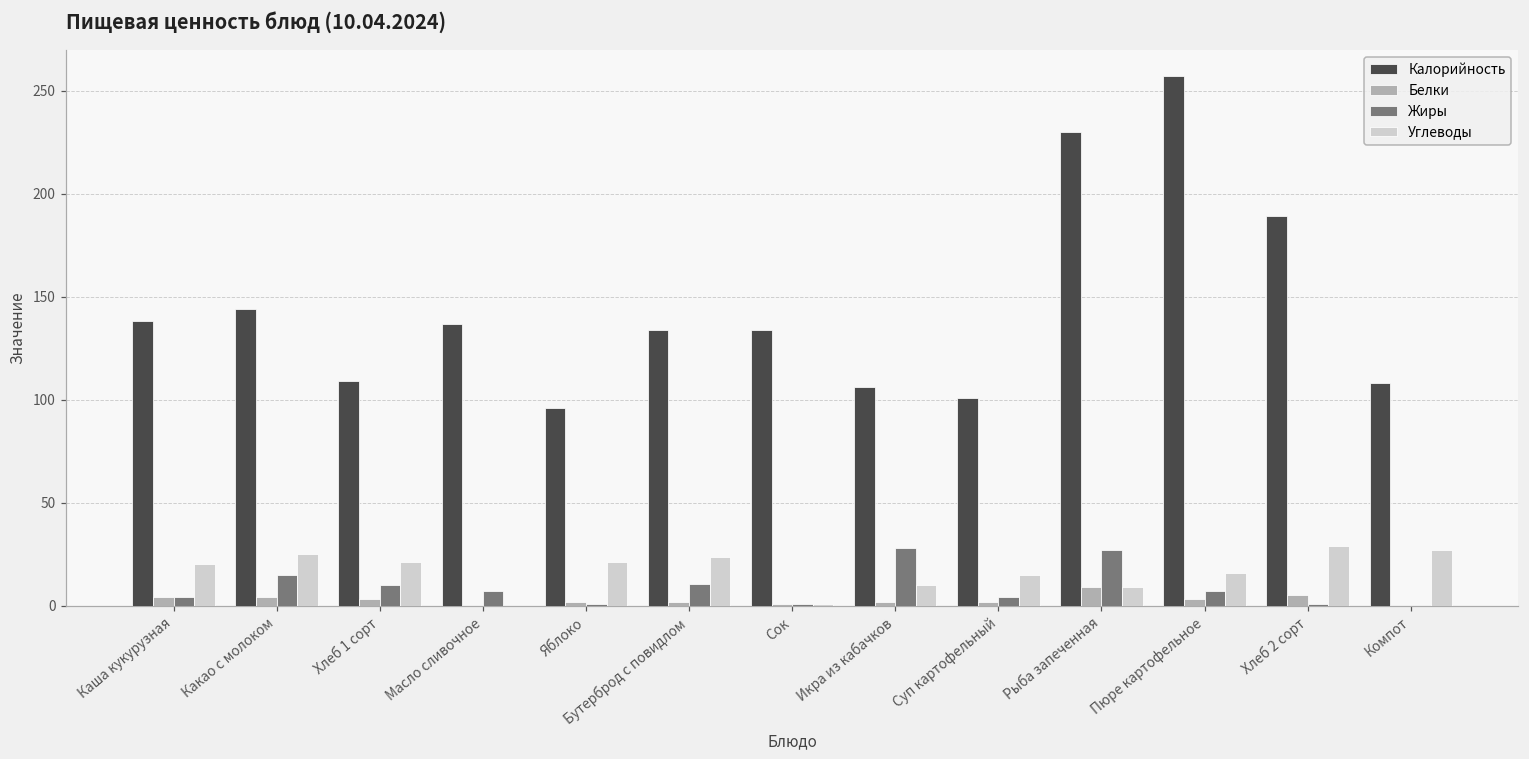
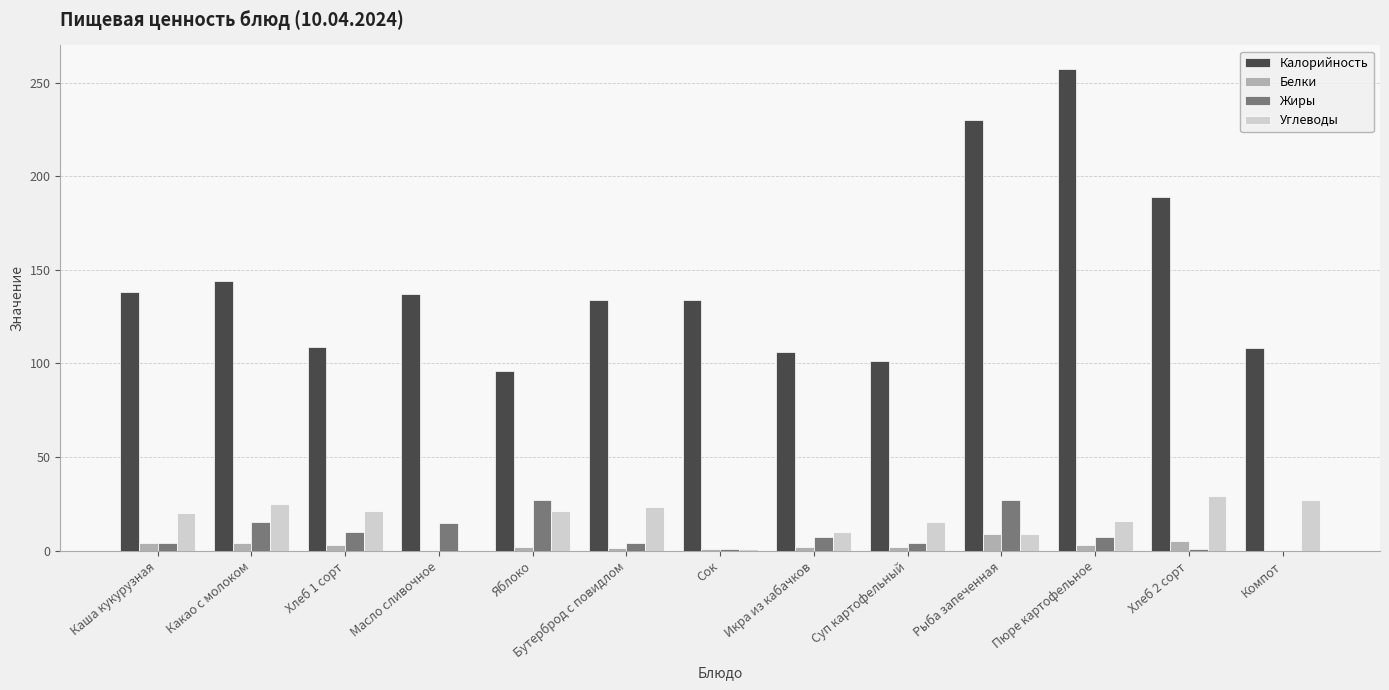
Жиры, Масло сливочное: 7 -> 15
Жиры, Яблоко: 1 -> 27
Жиры, Бутерброд с повидлом: 11 -> 4
Жиры, Икра из кабачков: 28 -> 7
